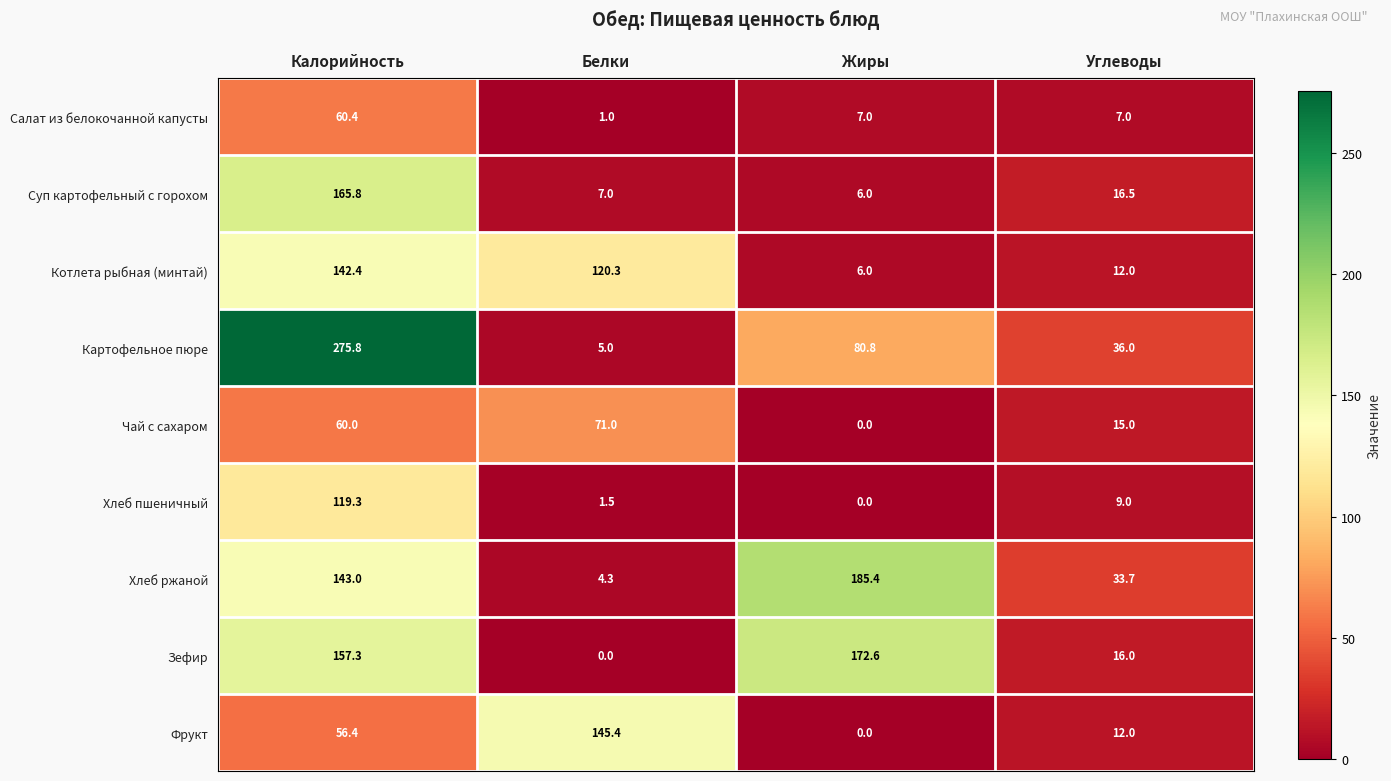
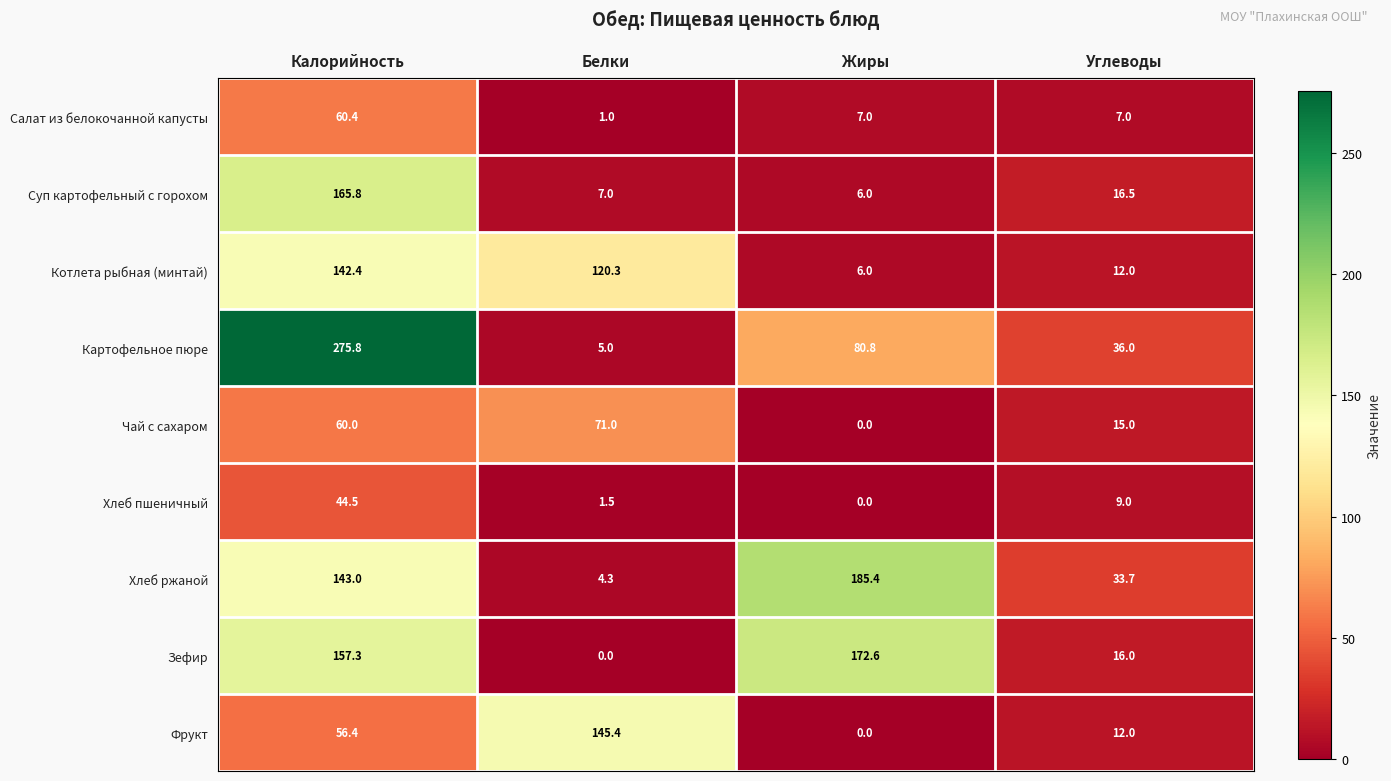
Хлеб пшеничный, Калорийность: 119.3 -> 44.5
